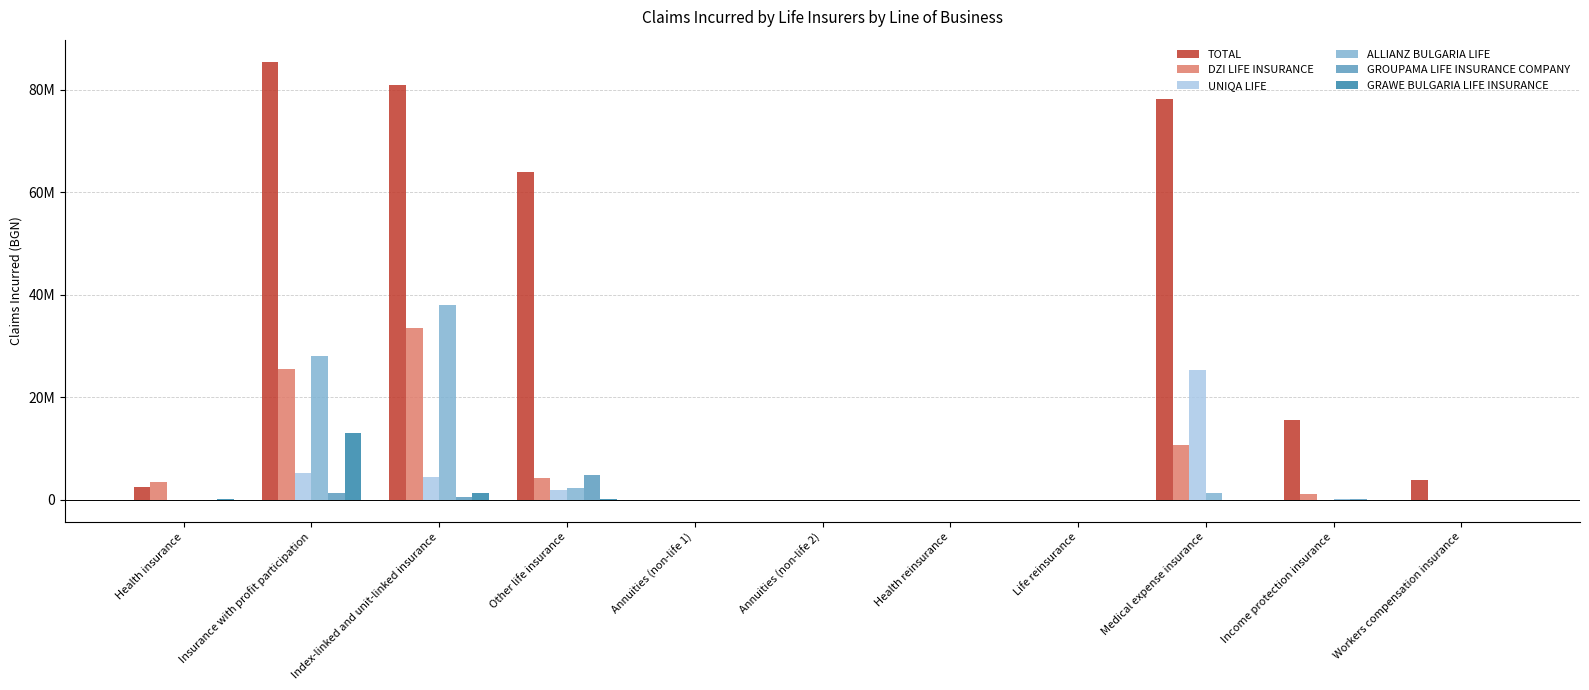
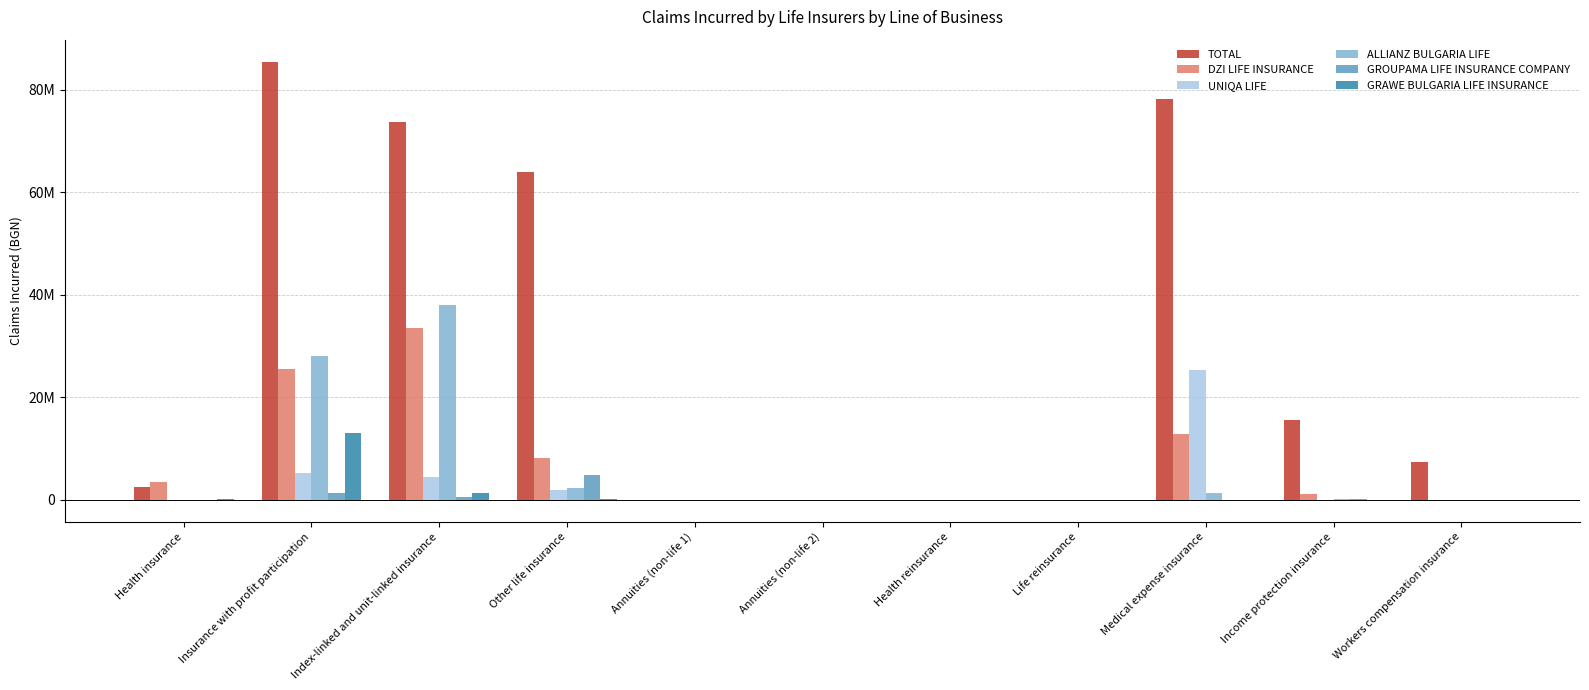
TOTAL, Index-linked and unit-linked insurance: 81000000 -> 74000000
DZI LIFE INSURANCE, Other life insurance: 4000000 -> 8000000
DZI LIFE INSURANCE, Medical expense insurance: 11000000 -> 13000000
TOTAL, Workers compensation insurance: 4000000 -> 7000000
